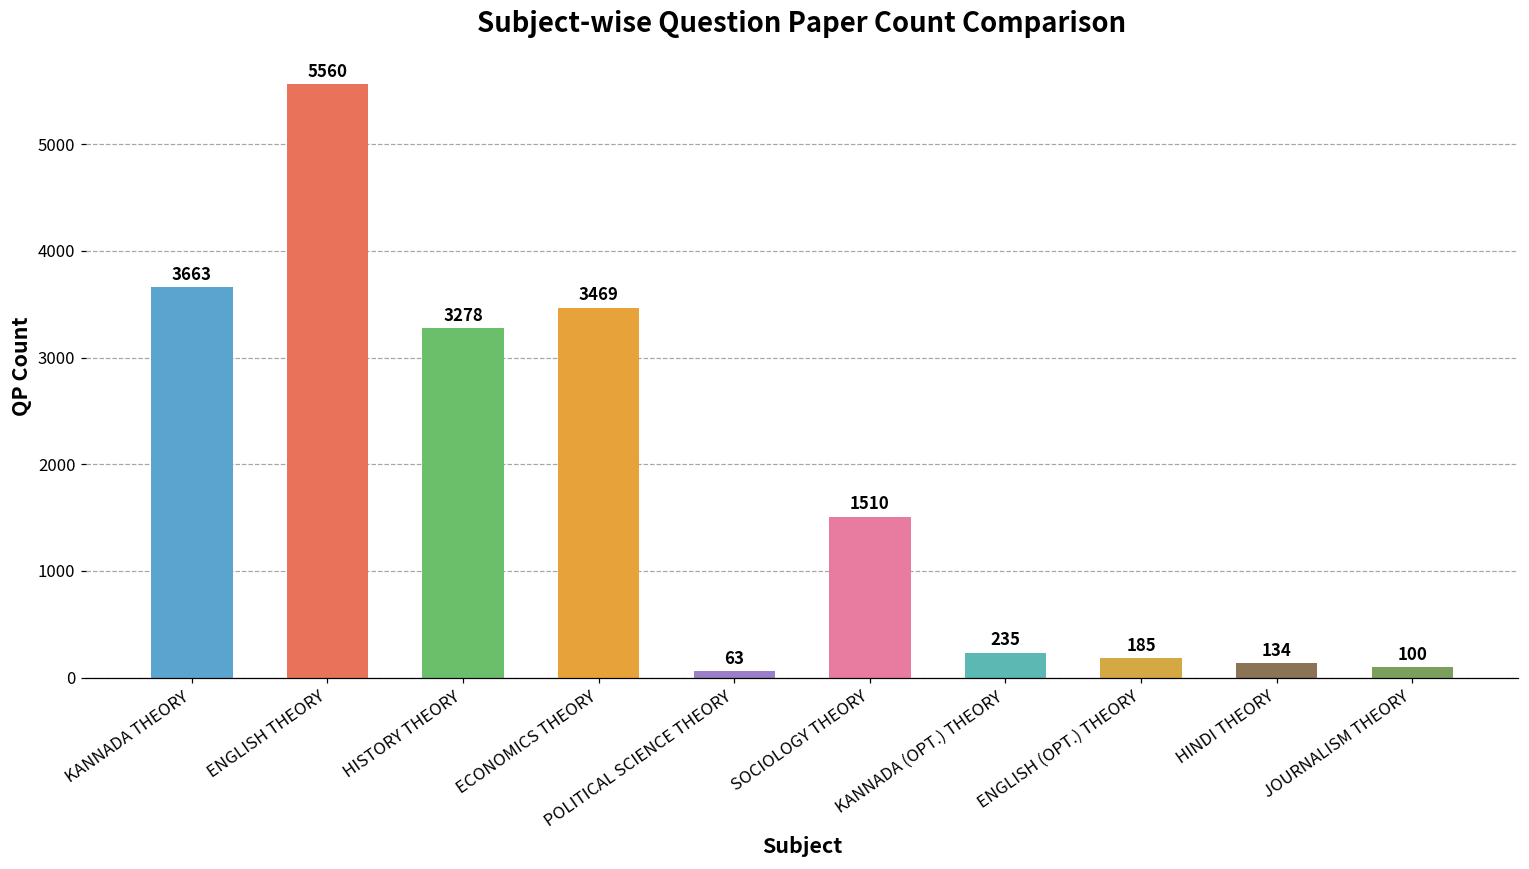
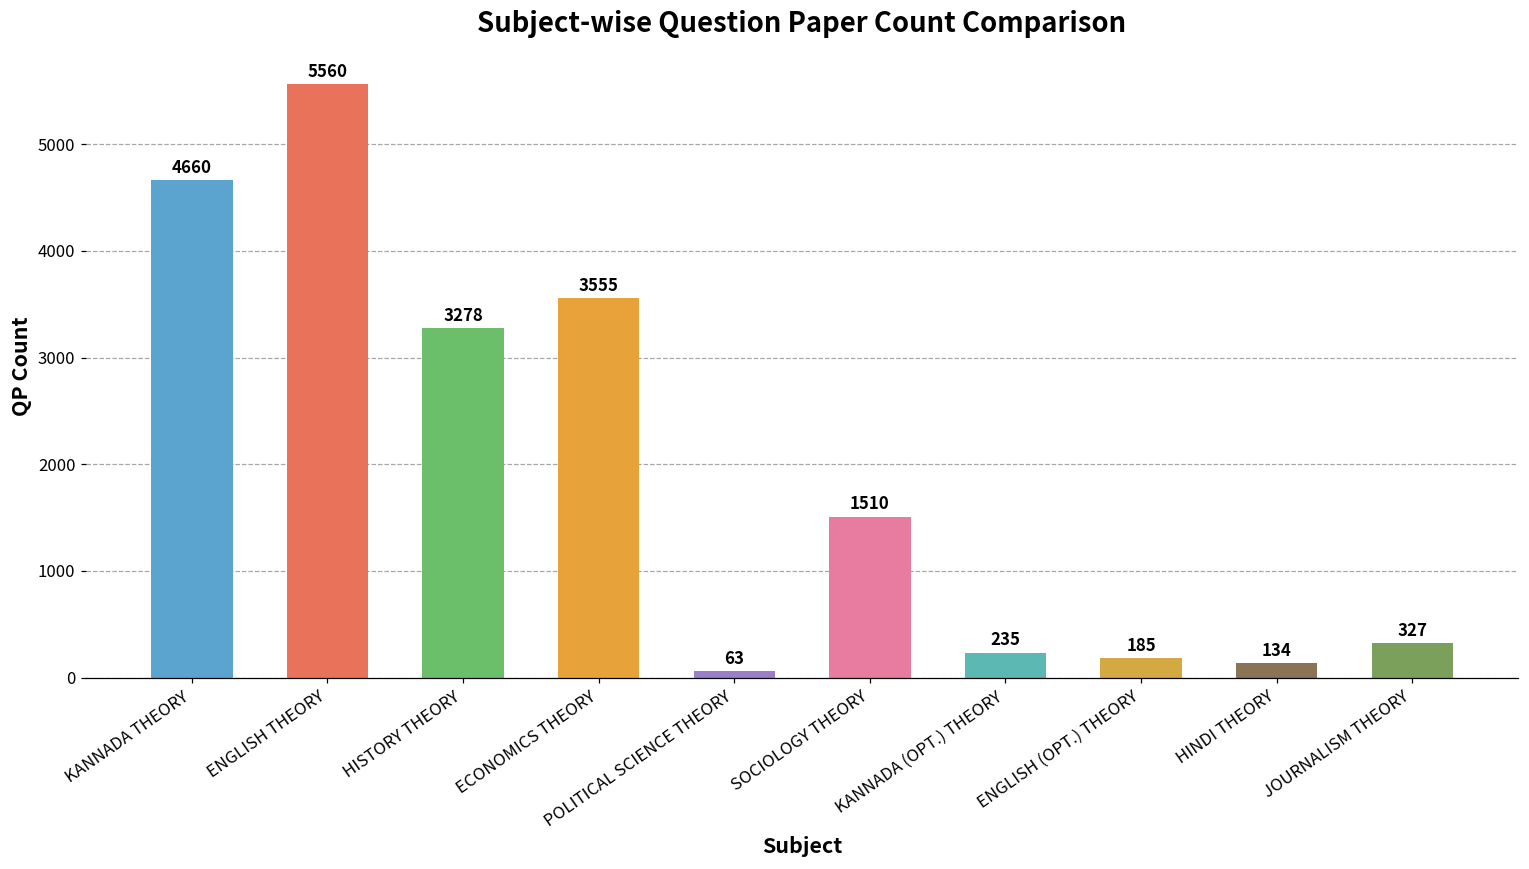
KANNADA THEORY: 3663 -> 4660
ECONOMICS THEORY: 3469 -> 3555
JOURNALISM THEORY: 100 -> 327
